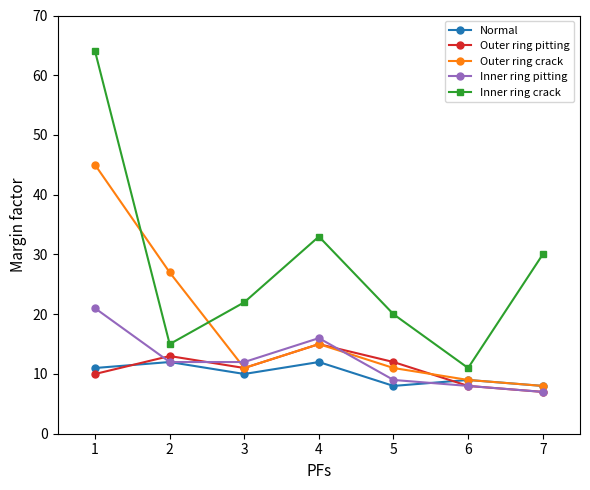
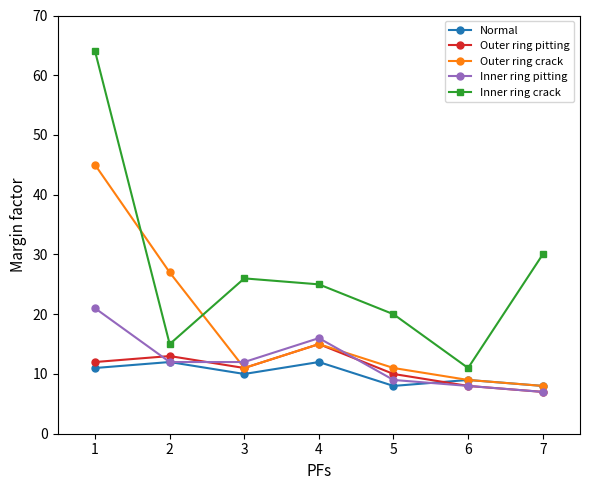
Outer ring pitting, 1: 10 -> 12
Inner ring crack, 3: 22 -> 26
Inner ring crack, 4: 33 -> 25
Outer ring pitting, 5: 12 -> 10
